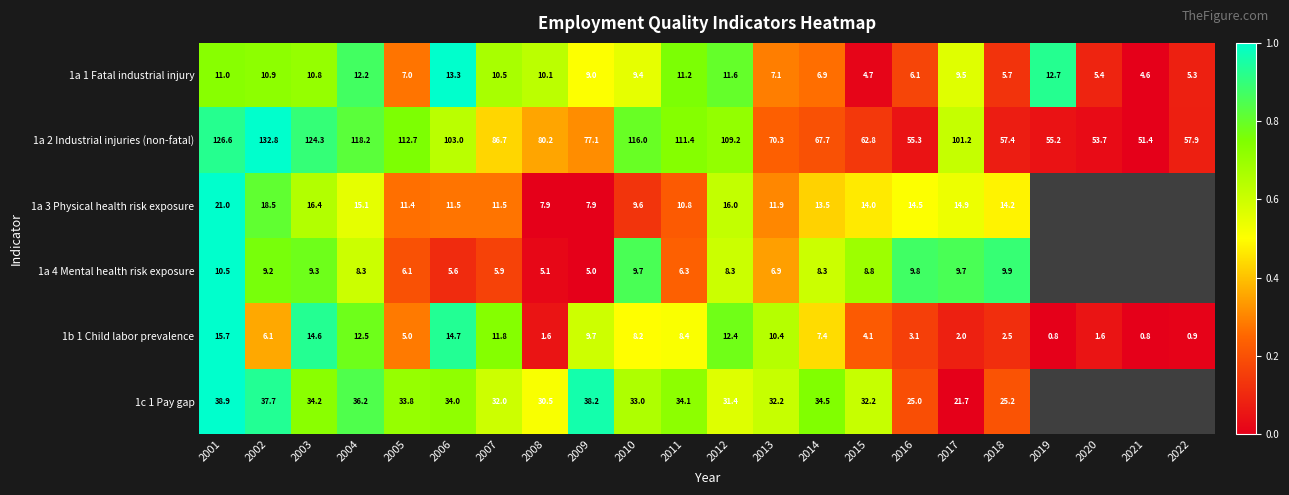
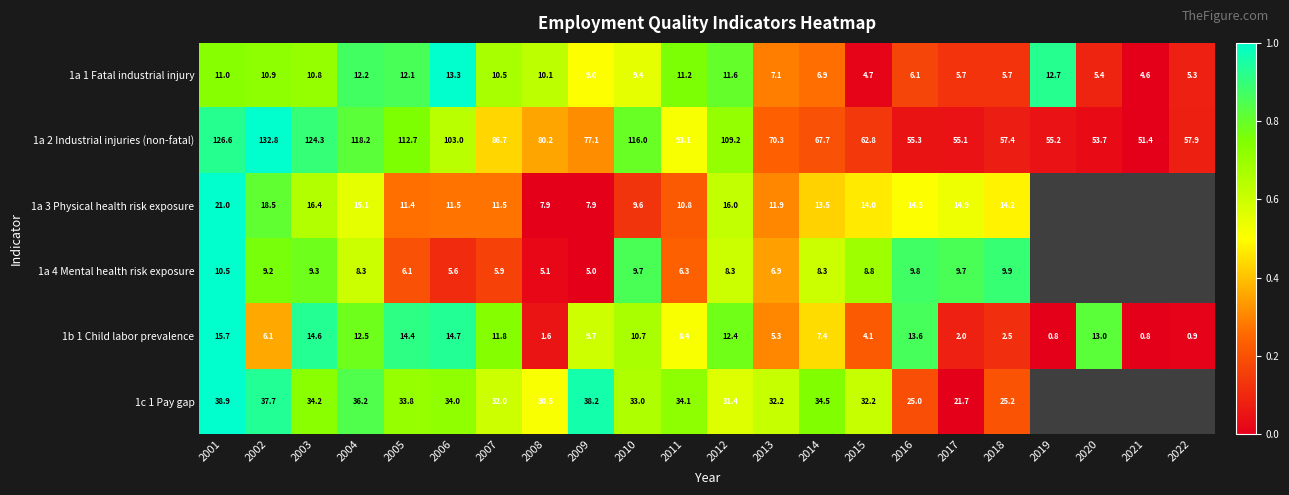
1a 1 Fatal industrial injury, 2005: 7.0 -> 12.1
1a 1 Fatal industrial injury, 2017: 9.5 -> 5.7
1a 2 Industrial injuries (non-fatal), 2011: 111.4 -> 93.1
1a 2 Industrial injuries (non-fatal), 2017: 101.2 -> 55.1
1b 1 Child labor prevalence, 2005: 5.0 -> 14.4
1b 1 Child labor prevalence, 2010: 8.2 -> 10.7
1b 1 Child labor prevalence, 2013: 10.4 -> 5.3
1b 1 Child labor prevalence, 2016: 3.1 -> 13.6
1b 1 Child labor prevalence, 2020: 1.6 -> 13.0
